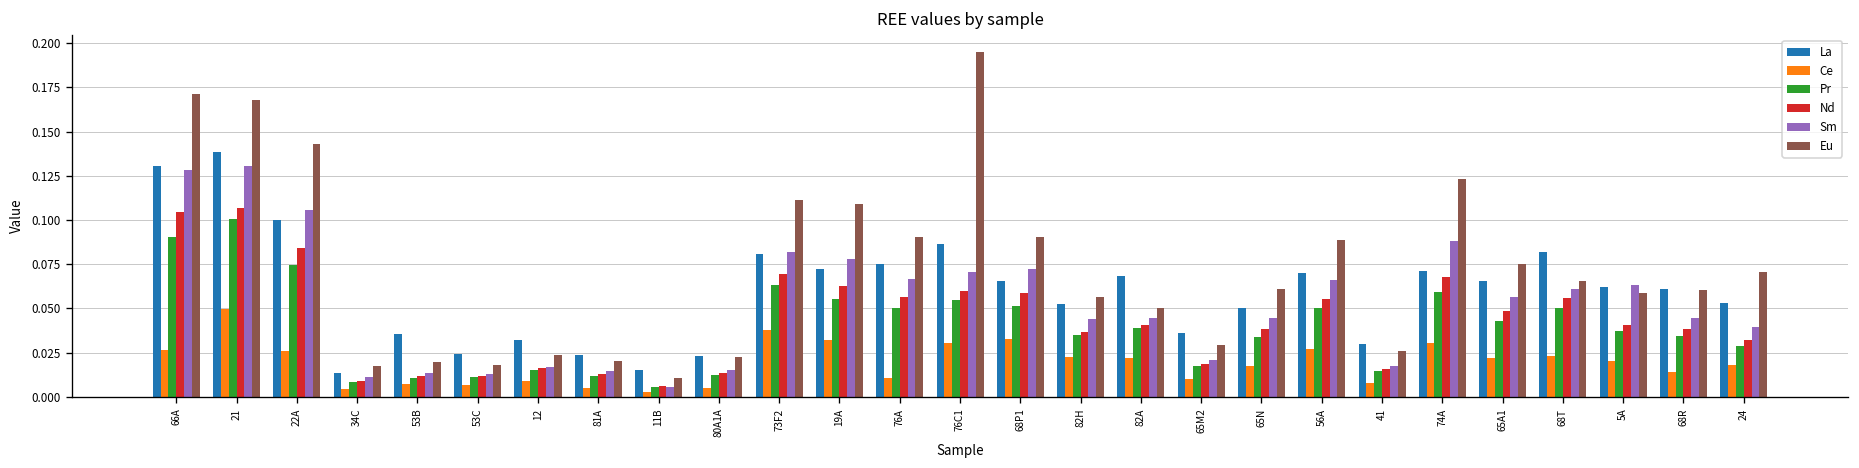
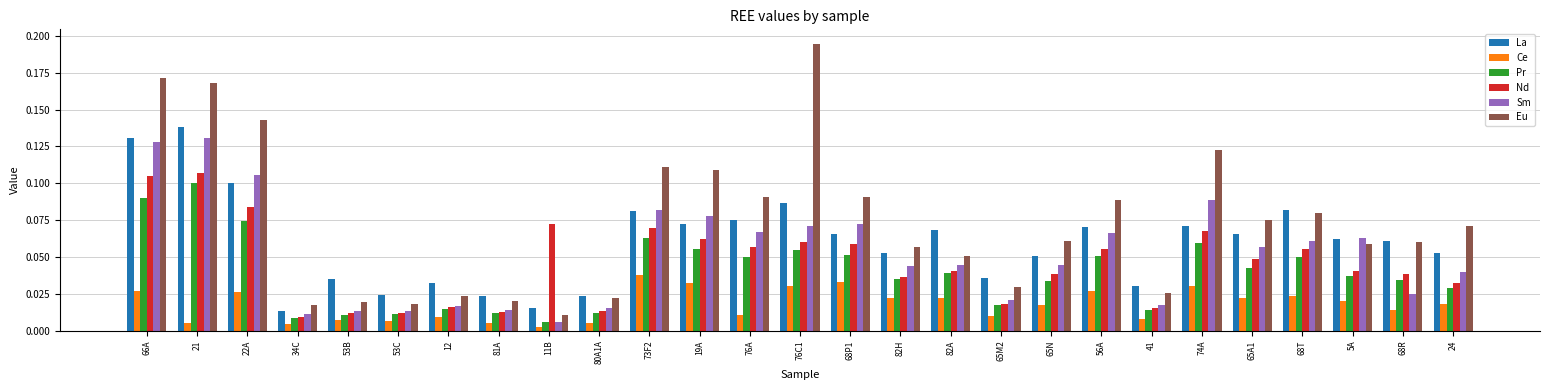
Ce, 21: 0.050 -> 0.005
Nd, 11B: 0.006 -> 0.072
Eu, 68T: 0.066 -> 0.080
Sm, 68R: 0.045 -> 0.025
